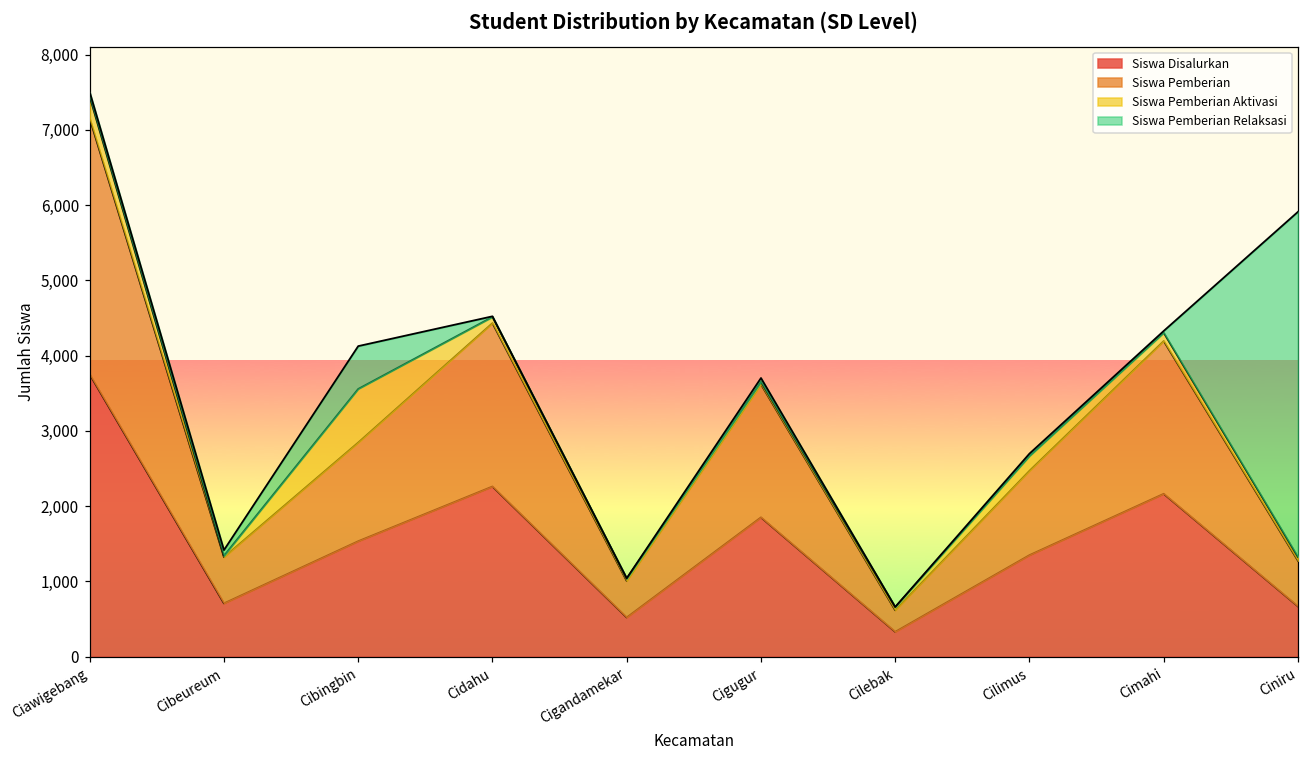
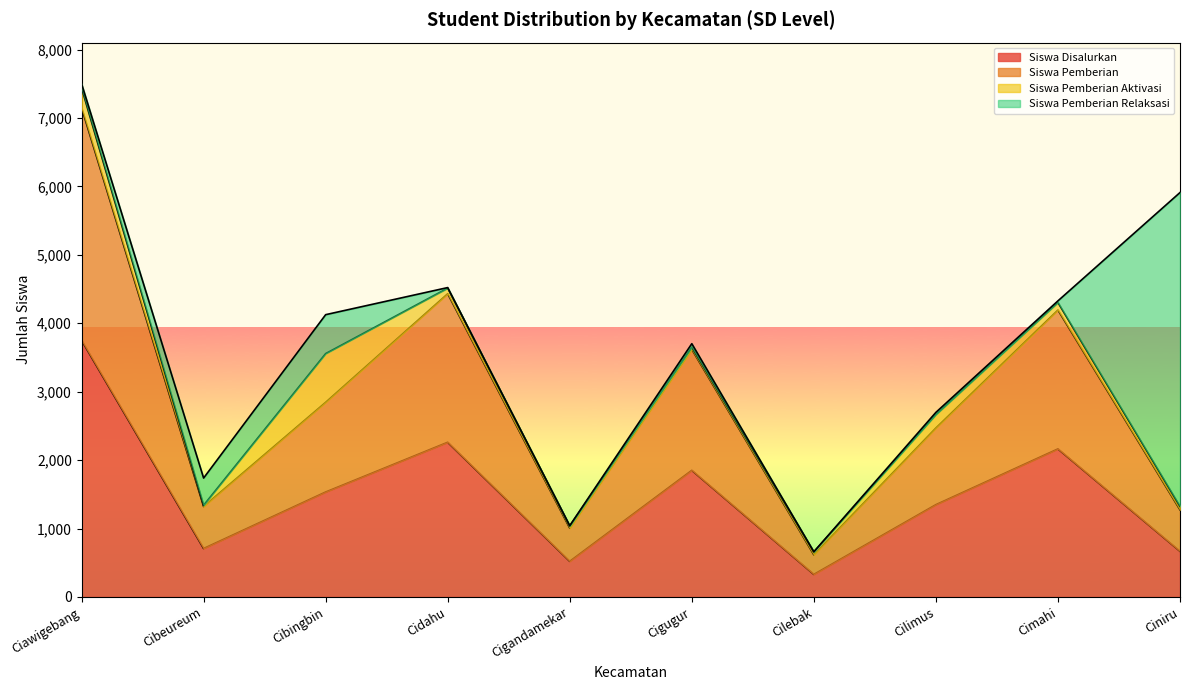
Siswa Pemberian Relaksasi, Cibeureum: 100 -> 400
